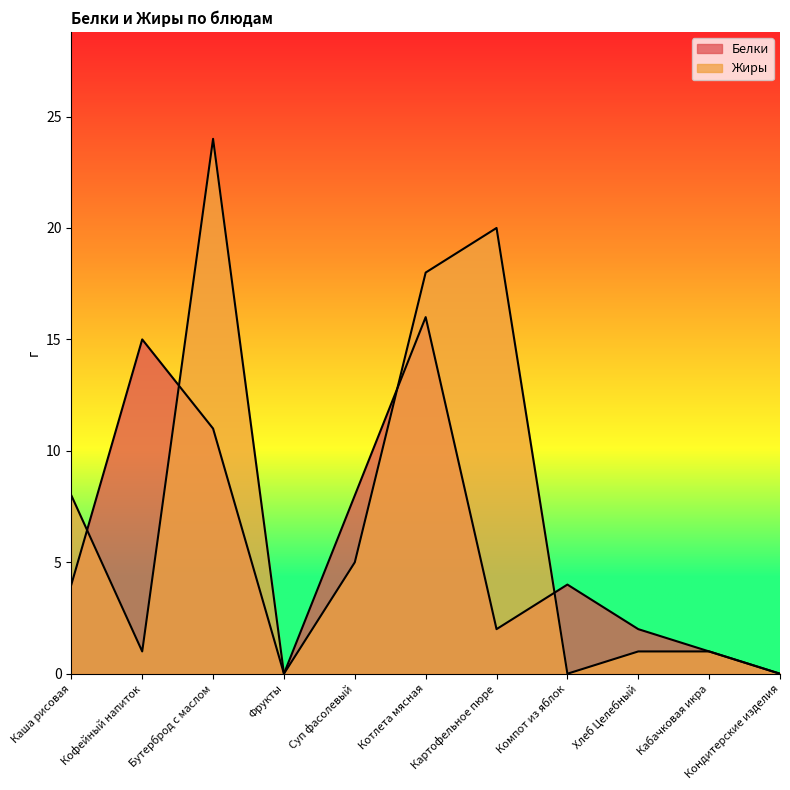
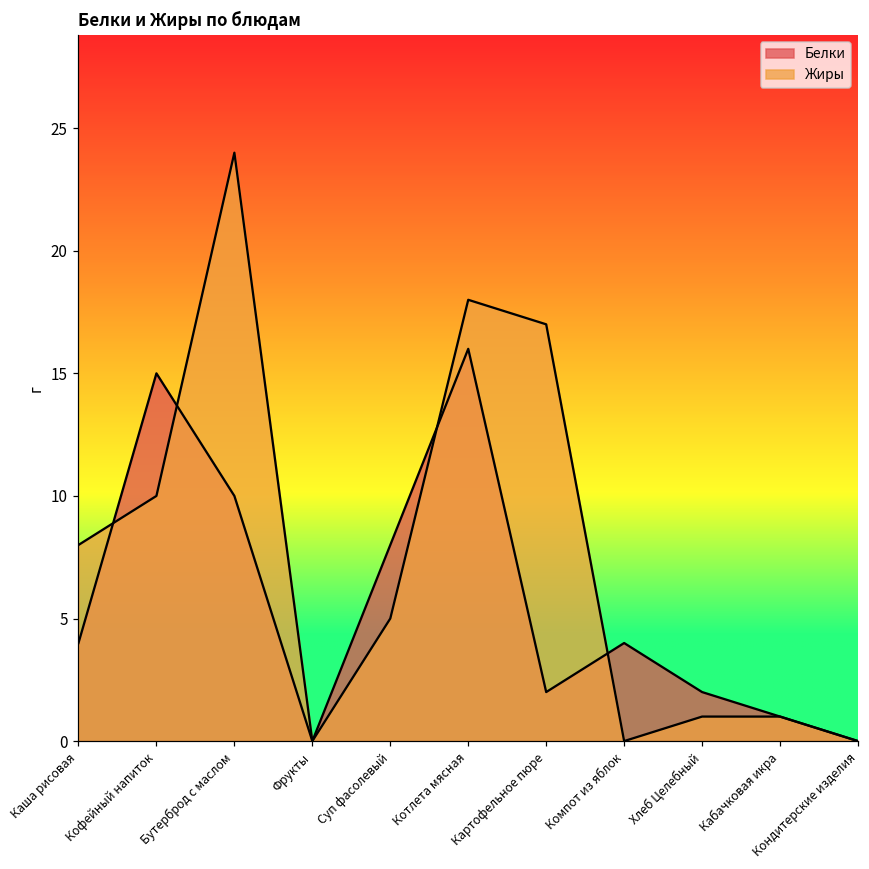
Жиры, Кофейный напиток: 1 -> 10
Белки, Бутерброд с маслом: 11 -> 10
Жиры, Картофельное пюре: 20 -> 17
